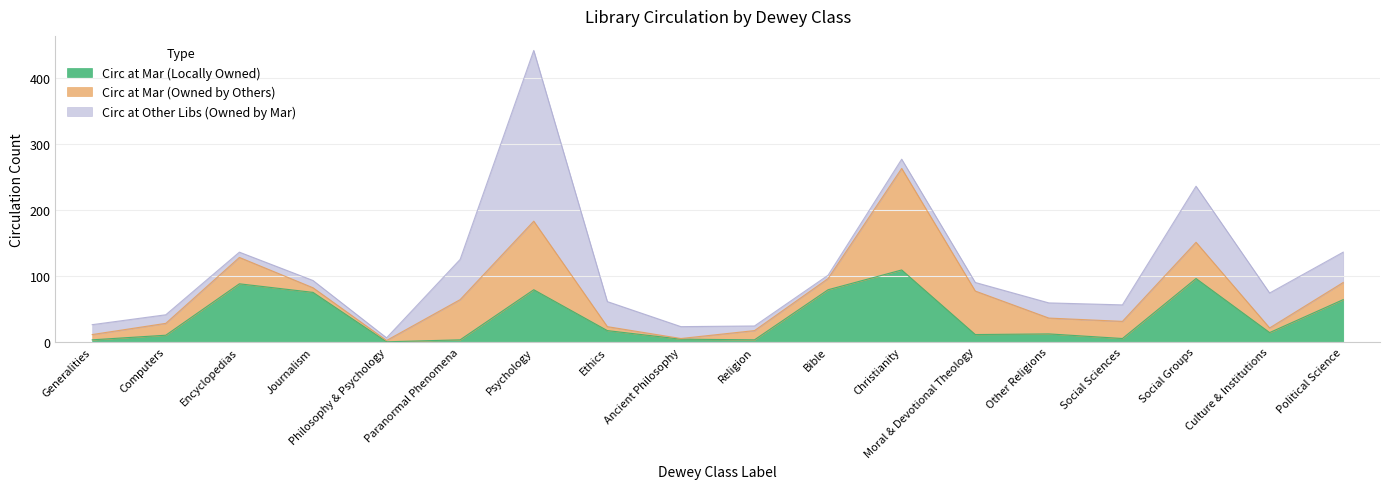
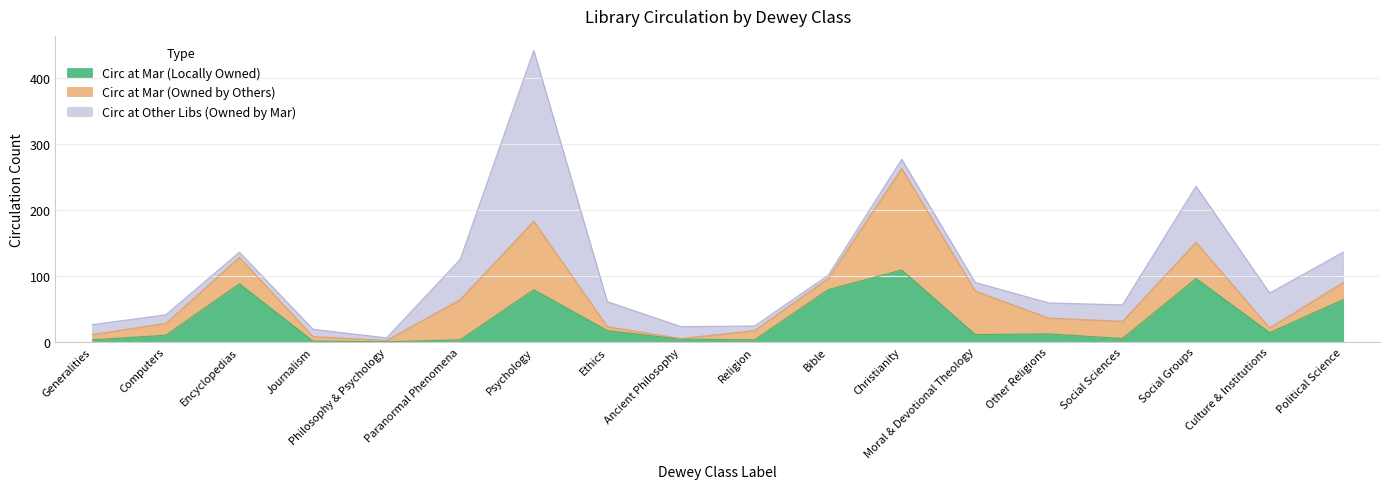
Circ at Mar (Locally Owned), Journalism: 80 -> 0
